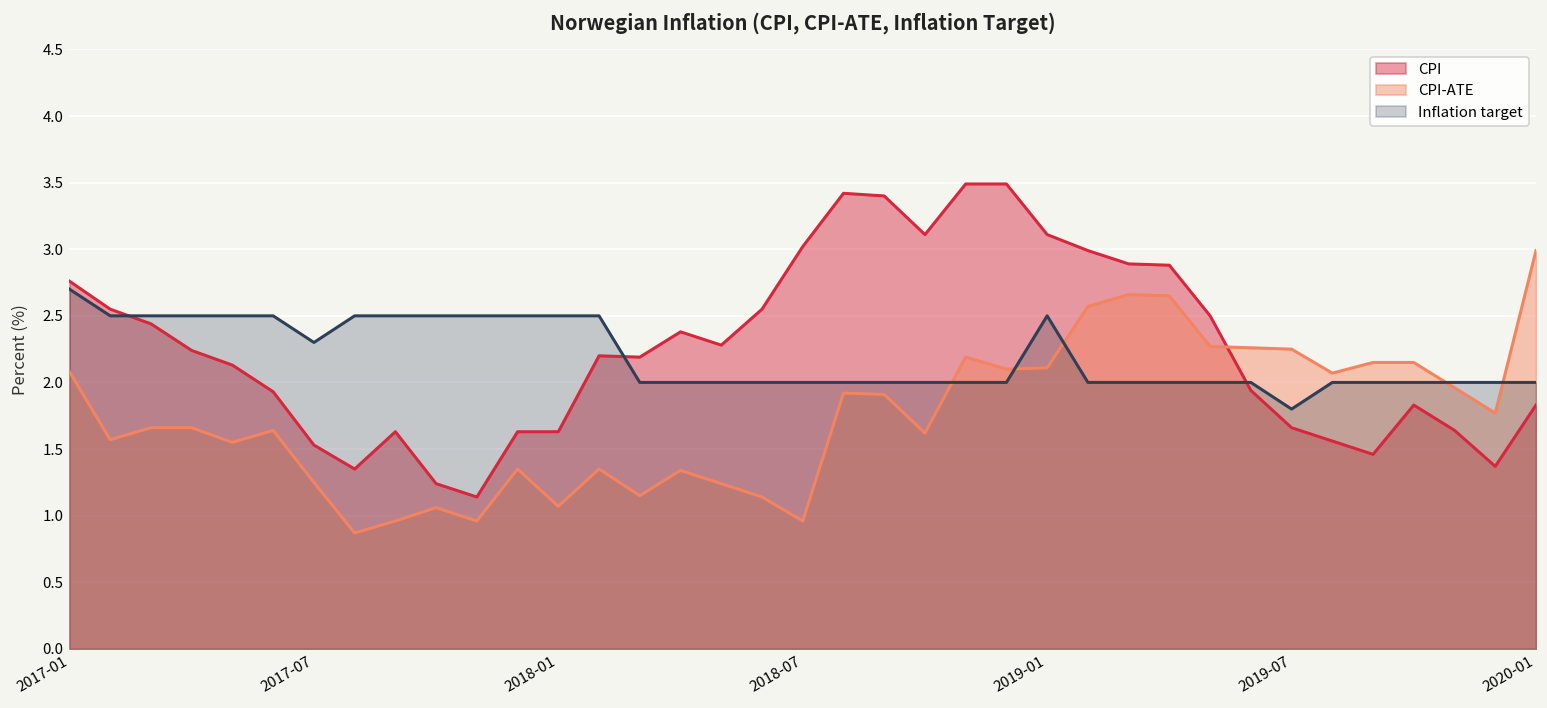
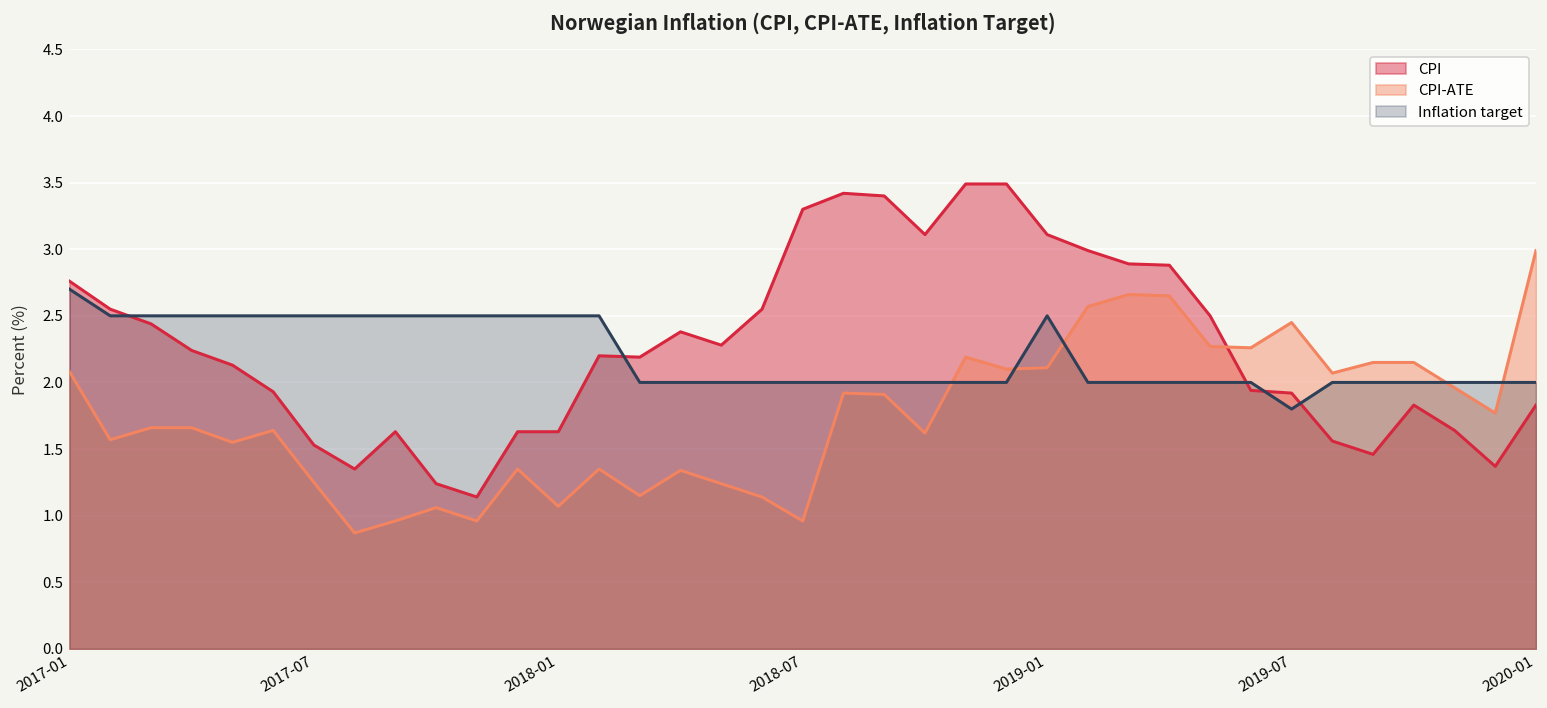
Inflation target, 2017-07: 2.3 -> 2.5
CPI, 2018-07: 3.02 -> 3.30
CPI, 2019-07: 1.66 -> 1.92
CPI-ATE, 2019-07: 2.25 -> 2.45
